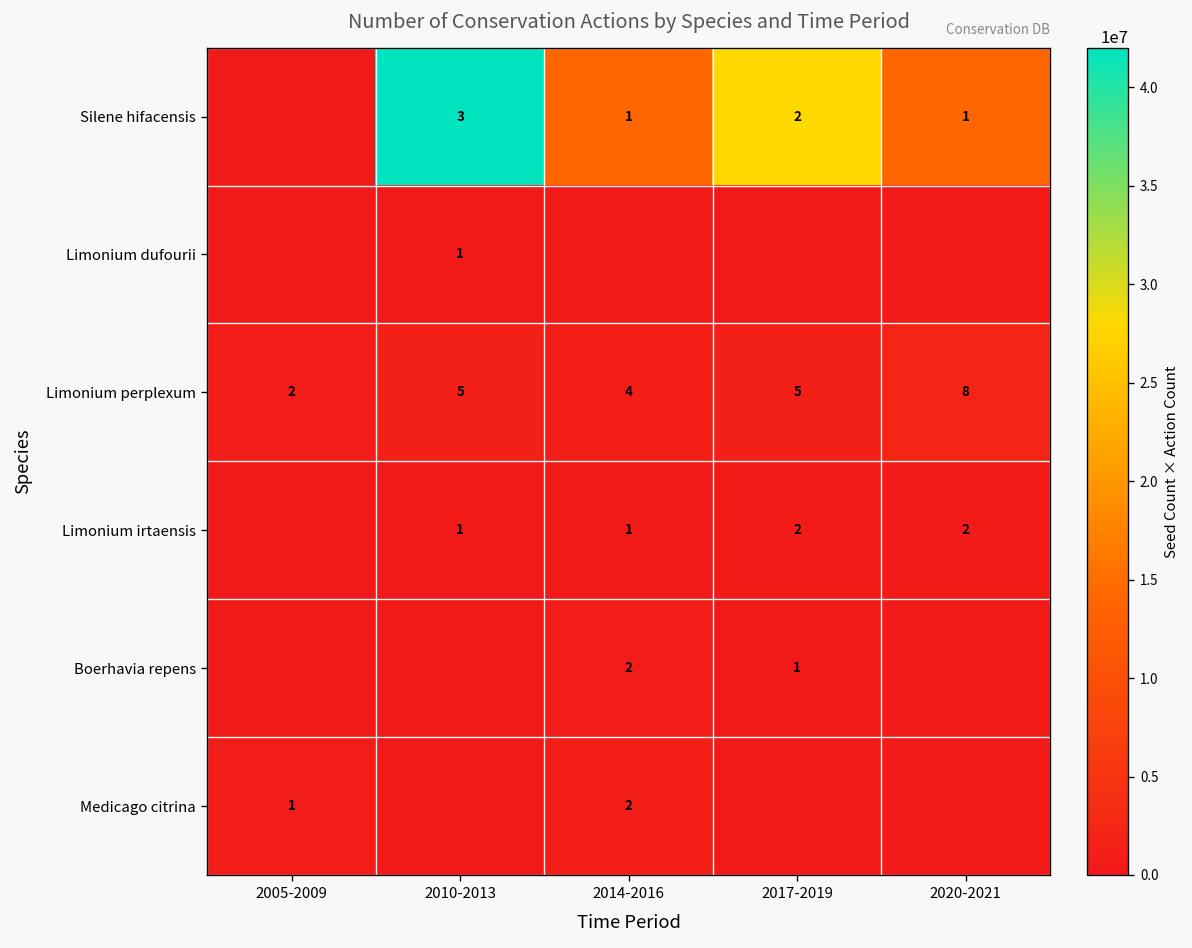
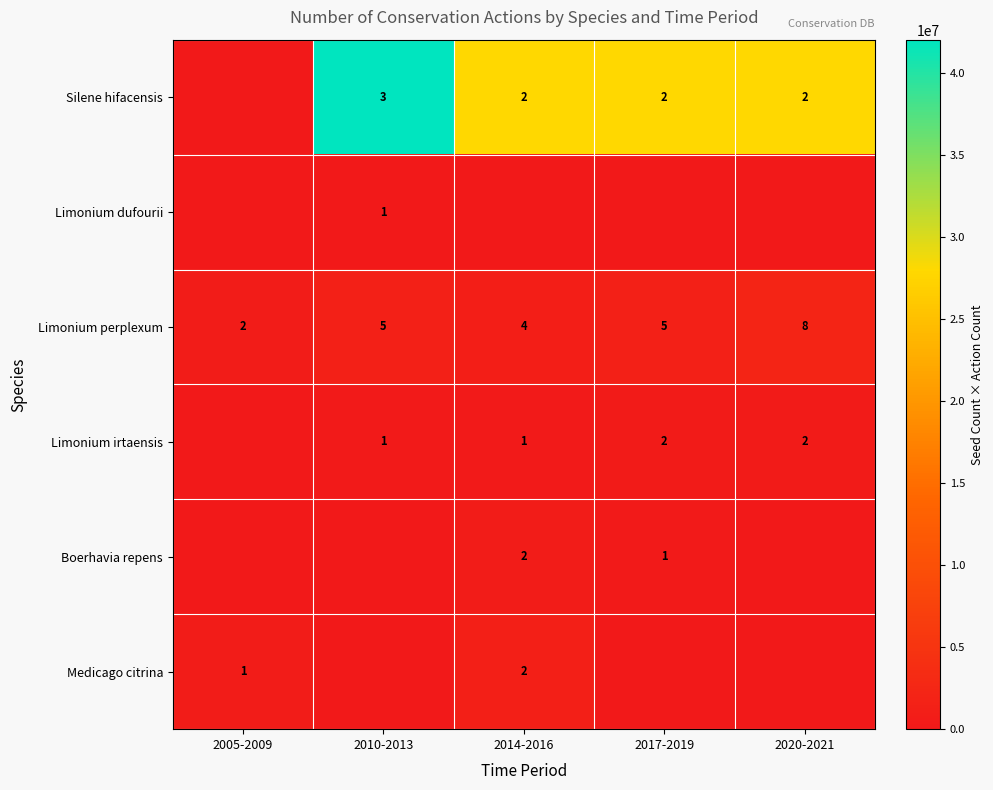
Silene hifacensis, 2014-2016: 1 -> 2
Silene hifacensis, 2020-2021: 1 -> 2
